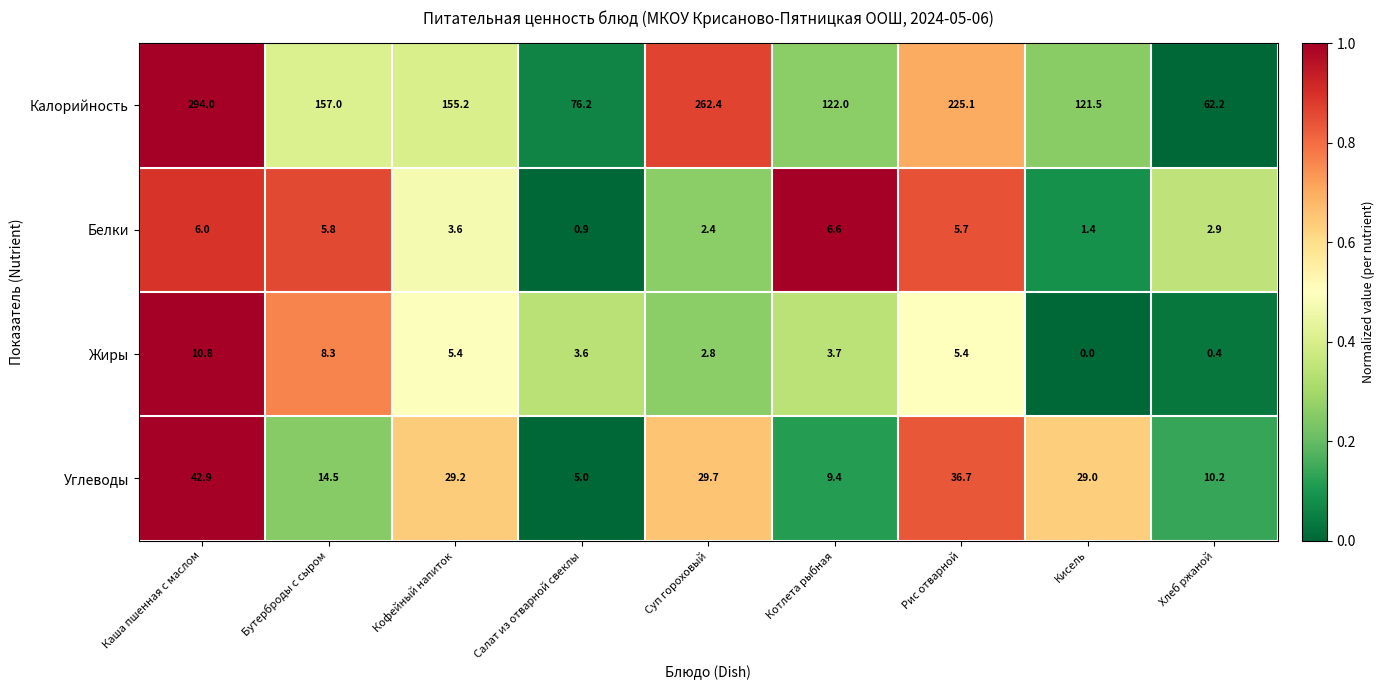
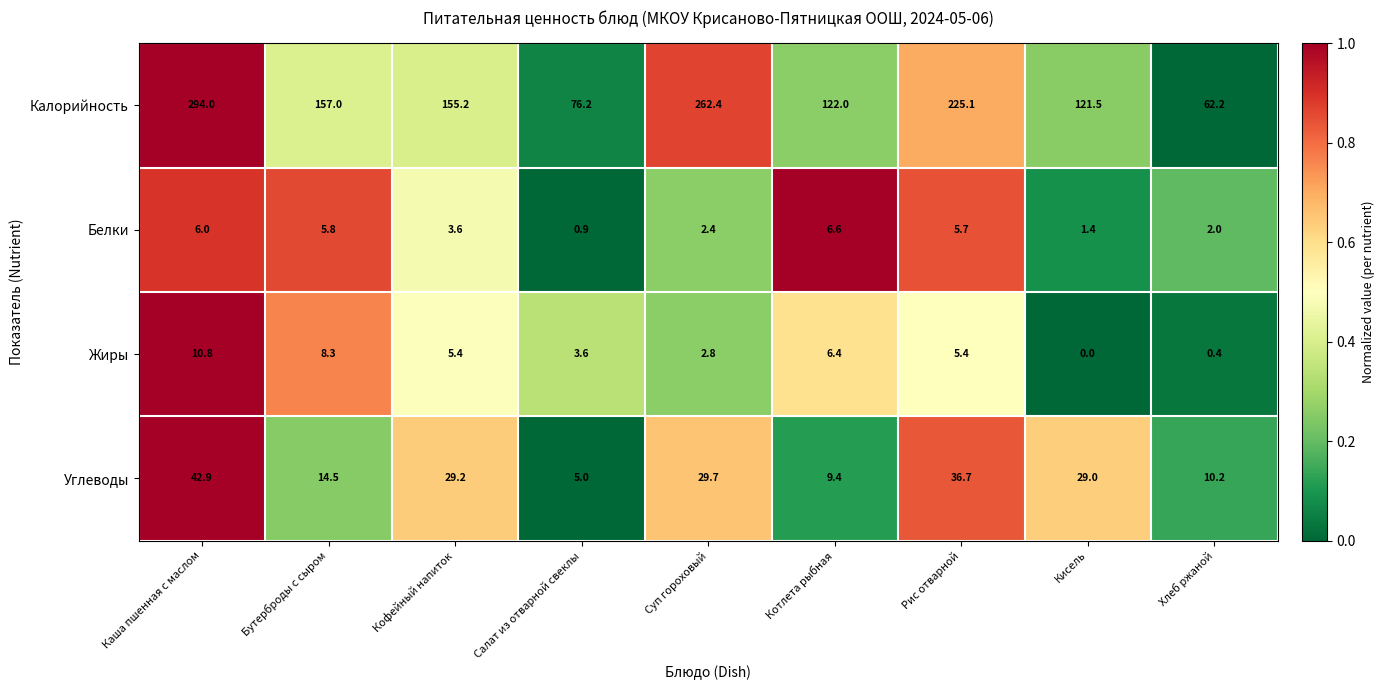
Белки, Хлеб ржаной: 2.9 -> 2.0
Жиры, Котлета рыбная: 3.7 -> 6.4
